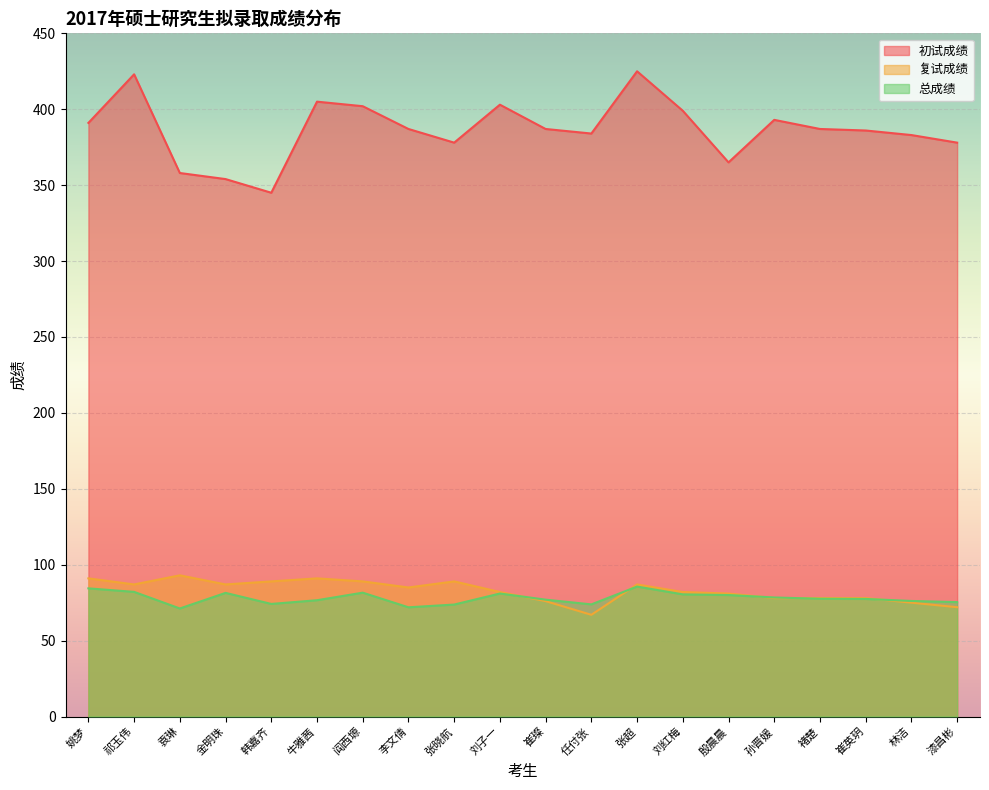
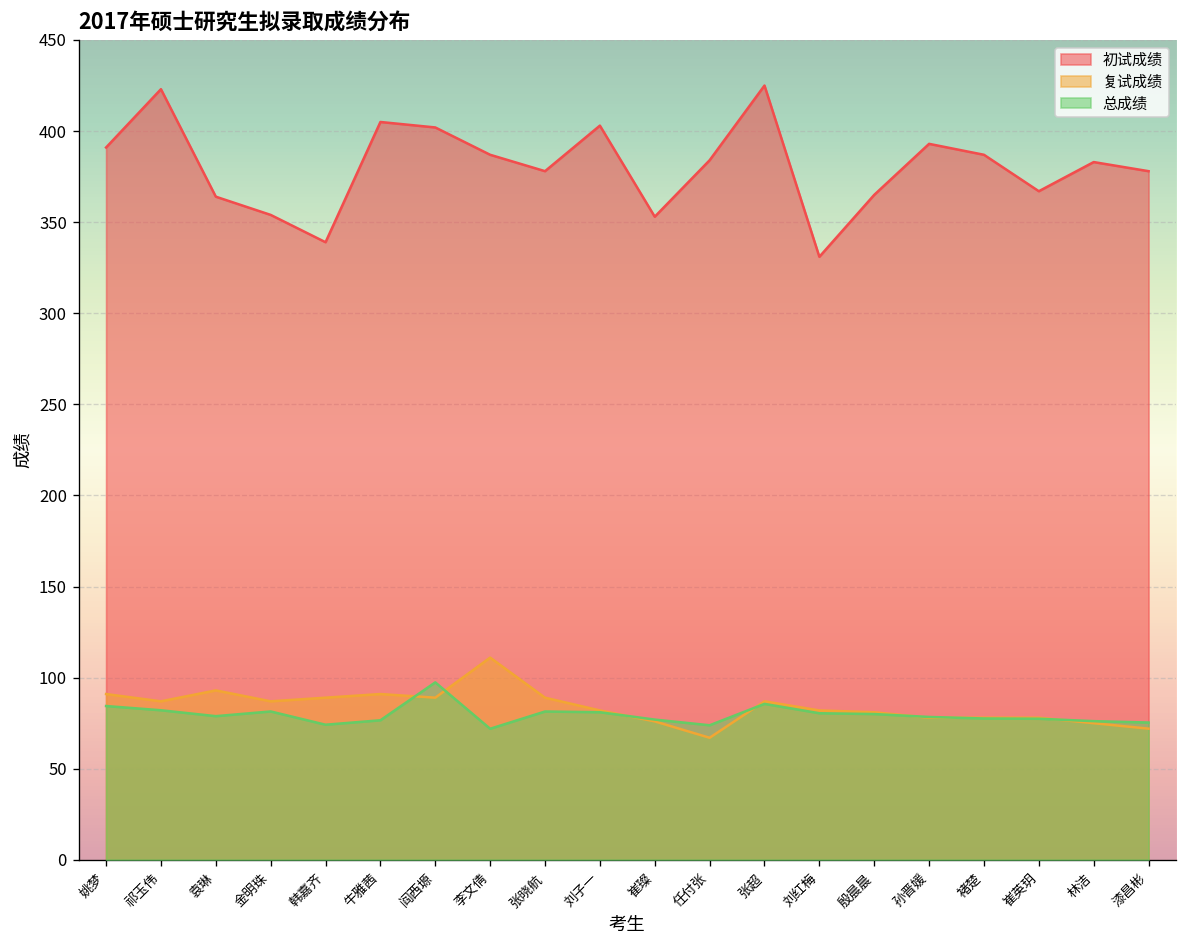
初试成绩, 袁琳: 358 -> 364
总成绩, 袁琳: 71 -> 79
初试成绩, 韩嘉齐: 345 -> 339
总成绩, 阎西塬: 82 -> 97
复试成绩, 李文倩: 85 -> 111
总成绩, 张晓航: 74 -> 81
初试成绩, 崔璨: 387 -> 353
初试成绩, 刘红梅: 399 -> 331
初试成绩, 崔英玥: 386 -> 367
